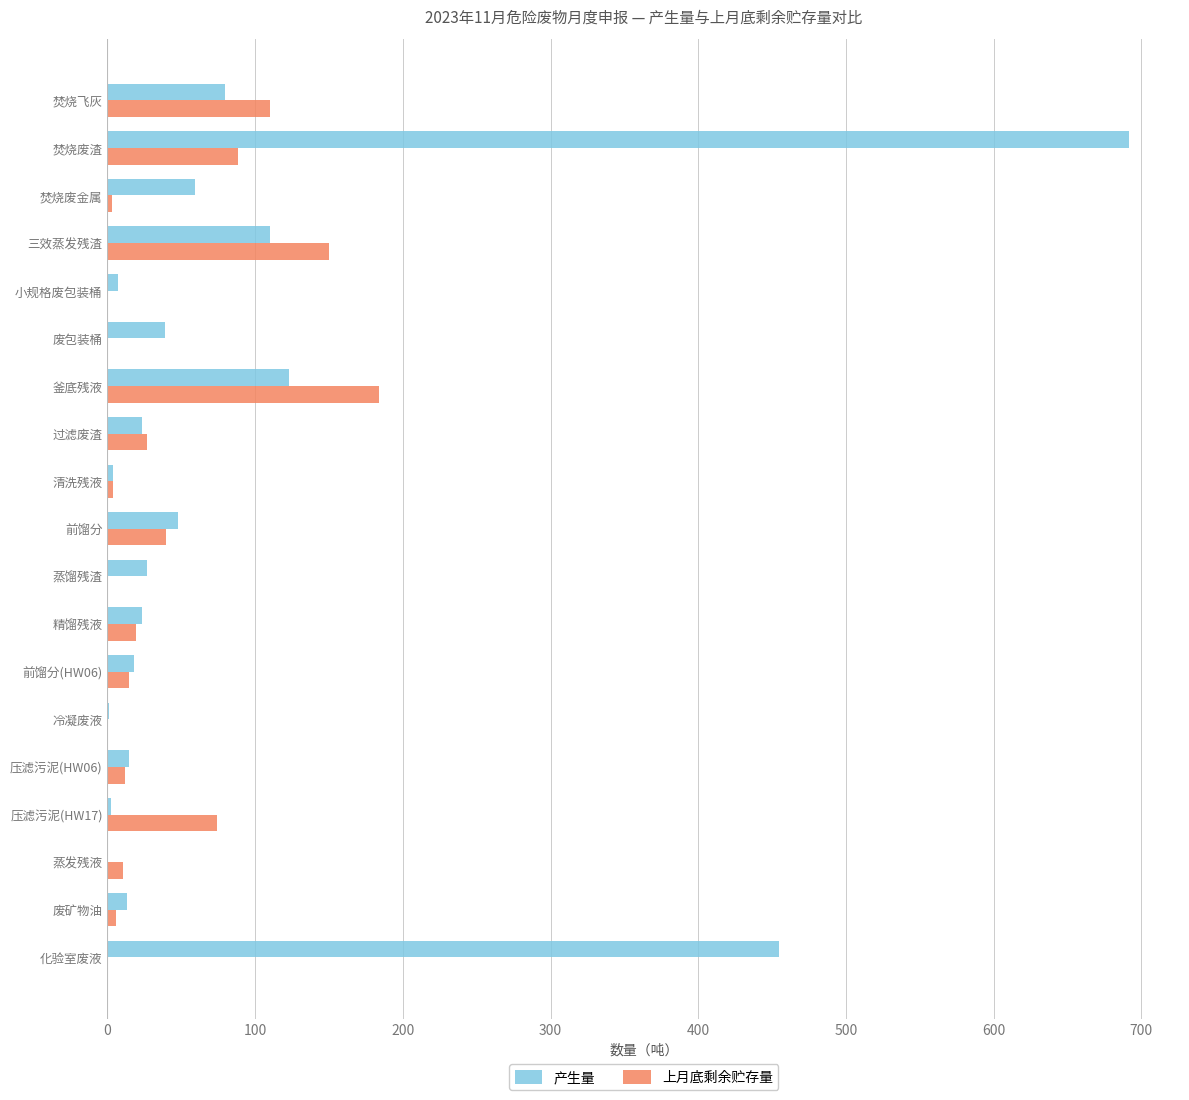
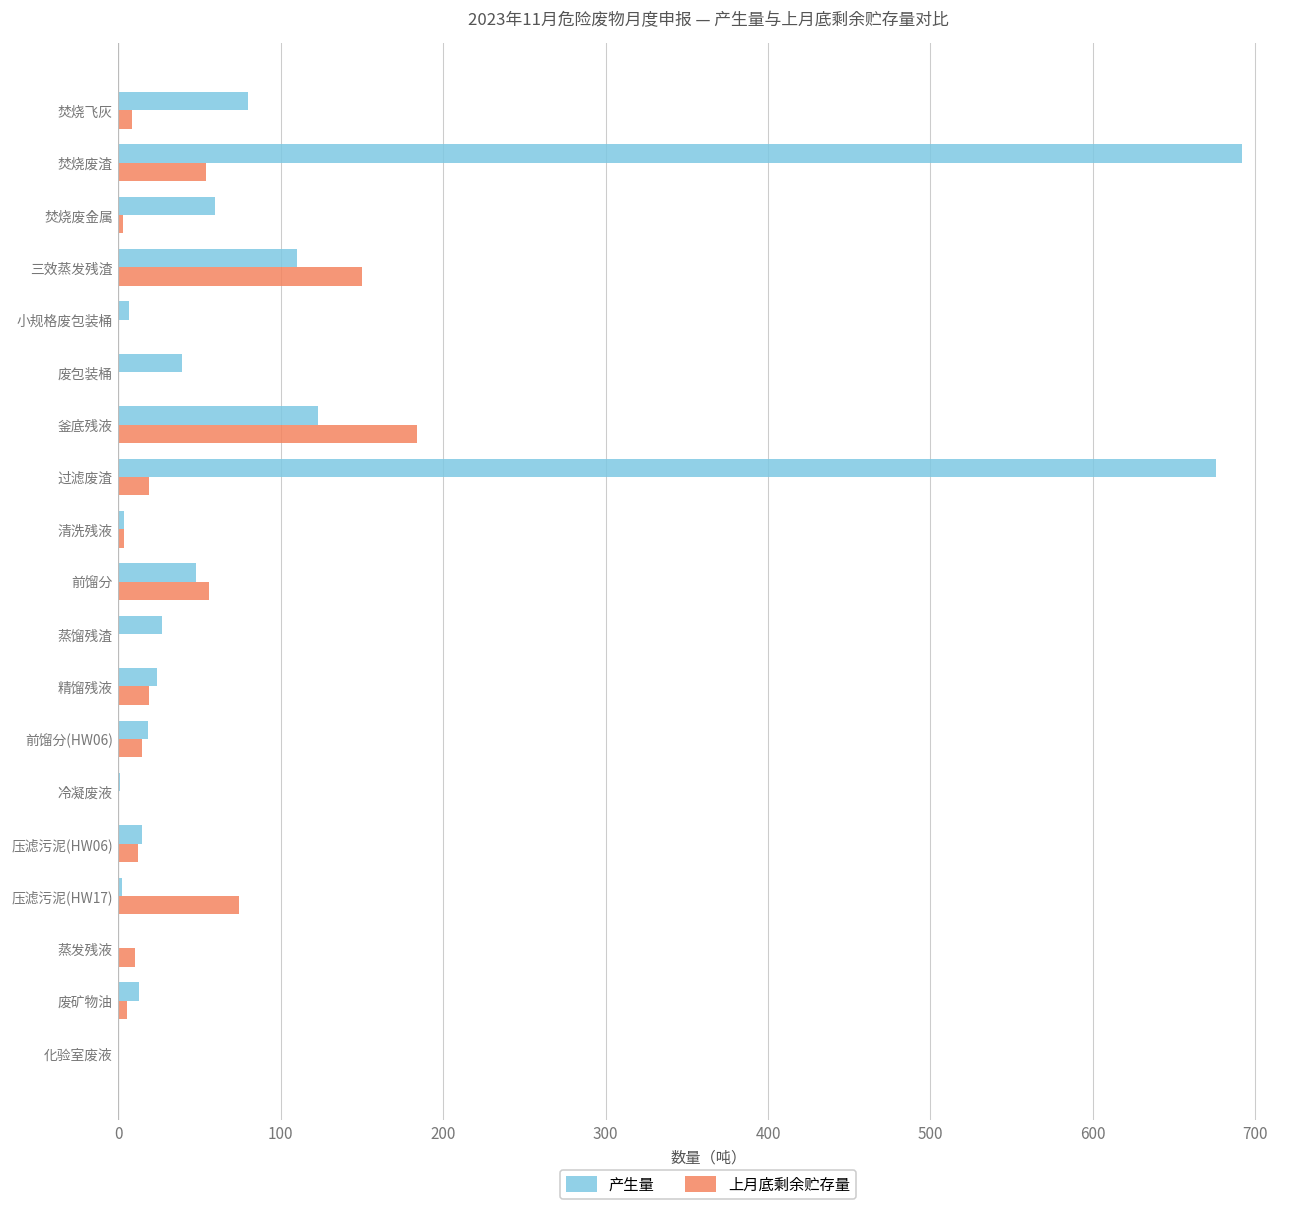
上月底剩余贮存量, 焚烧飞灰: 110 -> 8
上月底剩余贮存量, 焚烧废渣: 89 -> 54
产生量, 过滤废渣: 23 -> 676
上月底剩余贮存量, 过滤废渣: 27 -> 19
上月底剩余贮存量, 前馏分: 39 -> 56
产生量, 化验室废液: 454 -> 0
